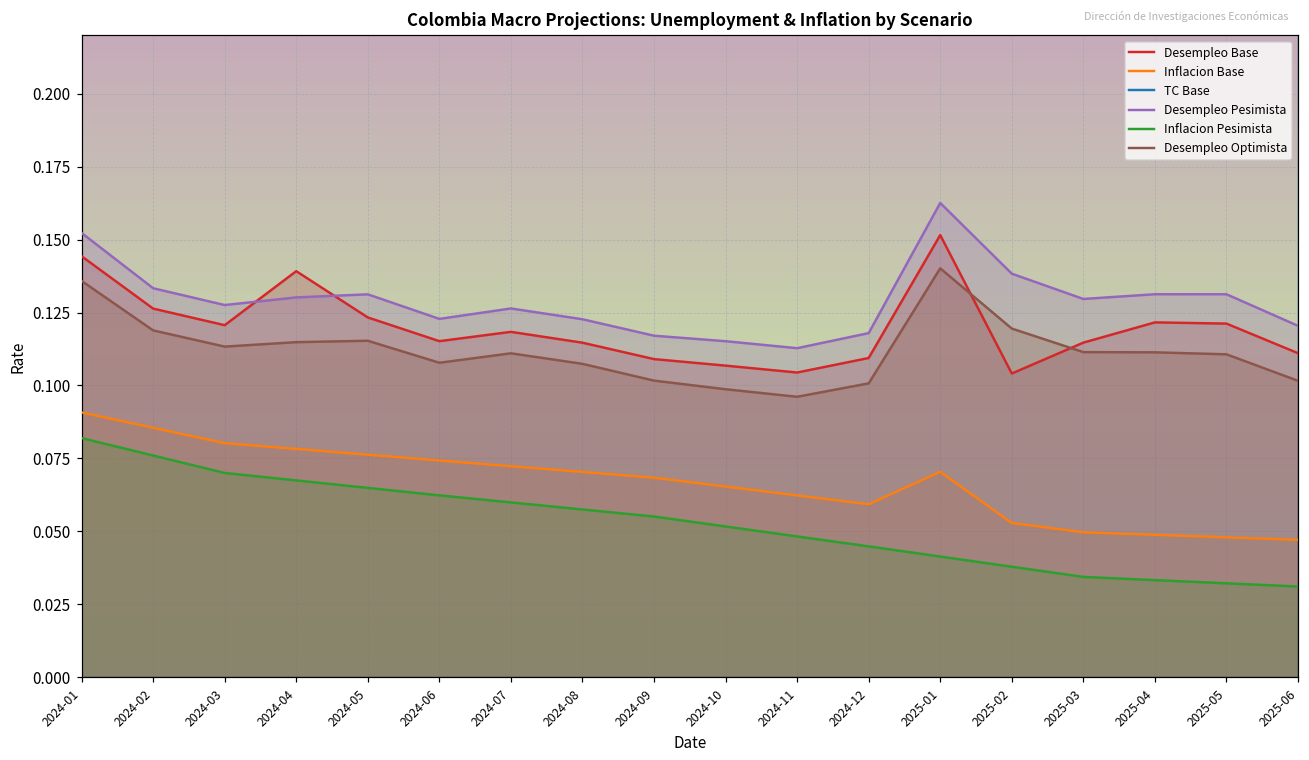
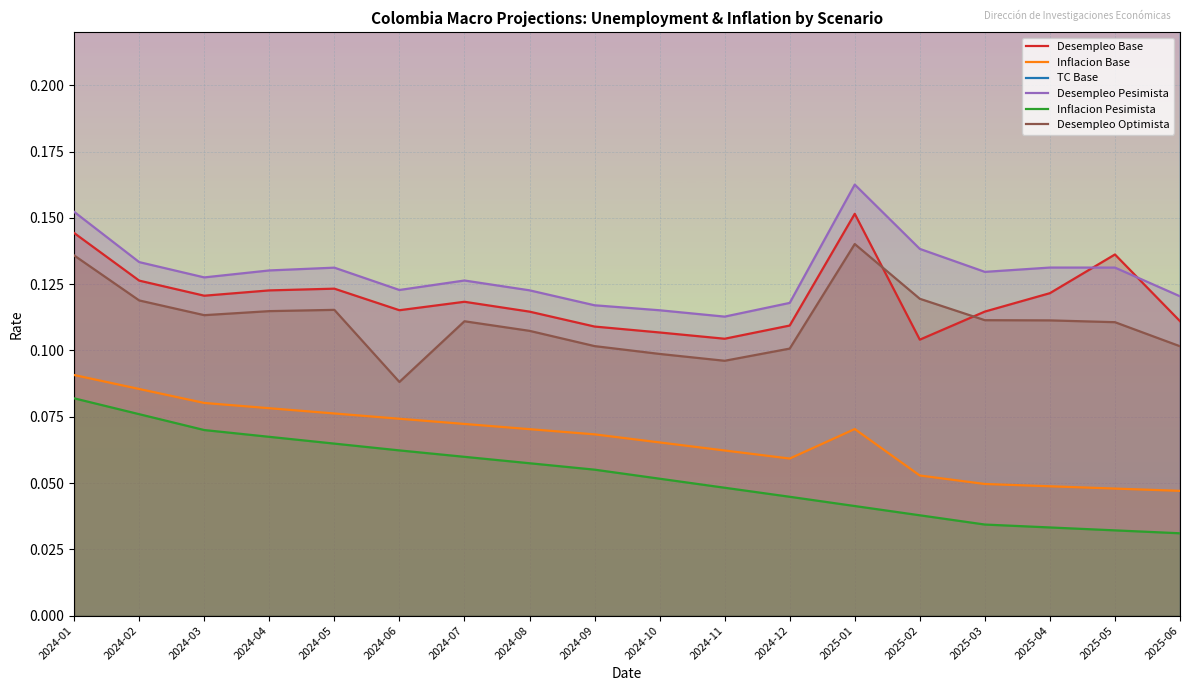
Desempleo Base, 2024-04: 0.139 -> 0.123
Desempleo Optimista, 2024-06: 0.108 -> 0.088
Desempleo Base, 2025-05: 0.121 -> 0.136
